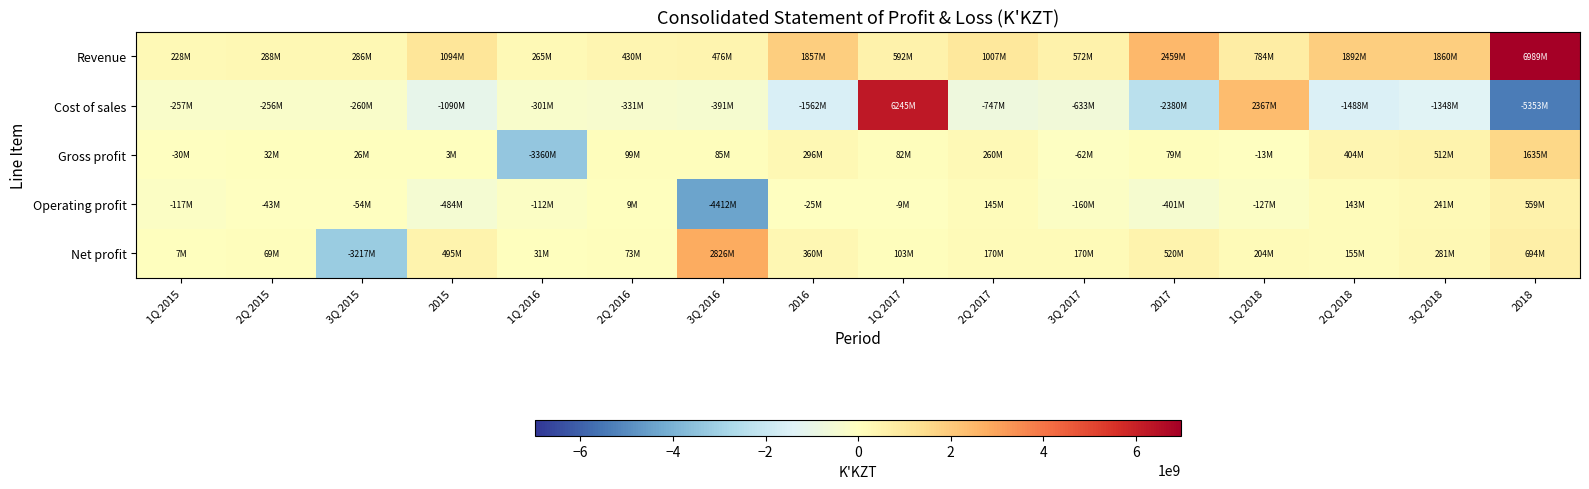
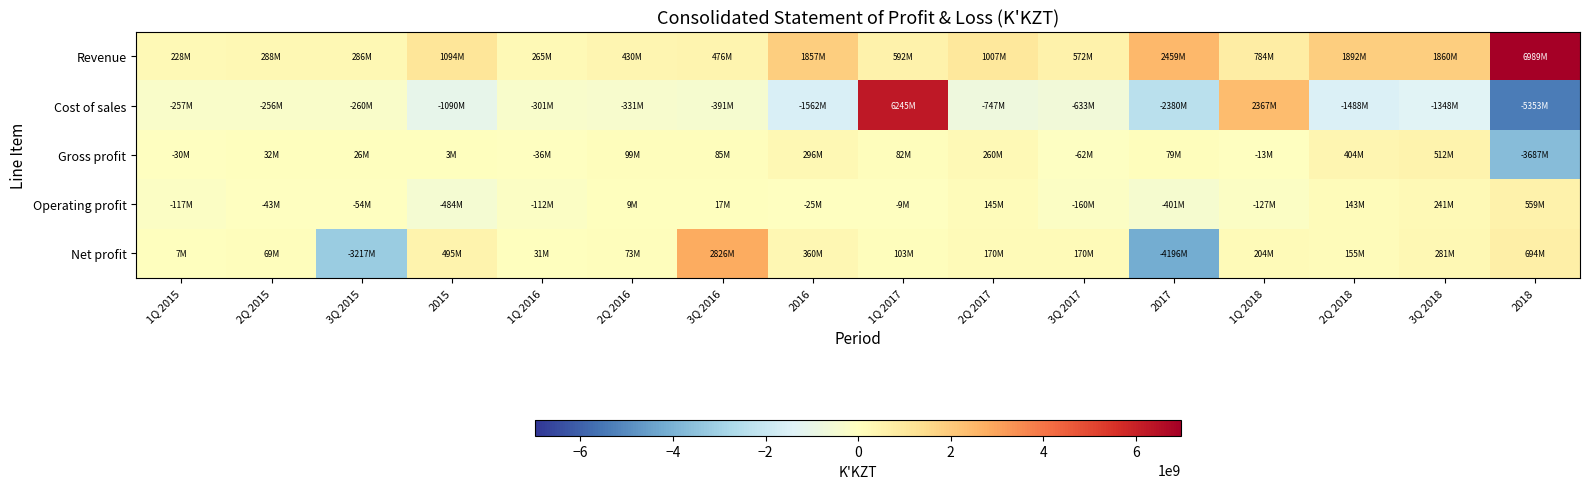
Gross profit, 1Q 2016: -3360M -> -36M
Gross profit, 2018: 1635M -> -3687M
Operating profit, 3Q 2016: -4412M -> 17M
Net profit, 2017: 520M -> -4196M
